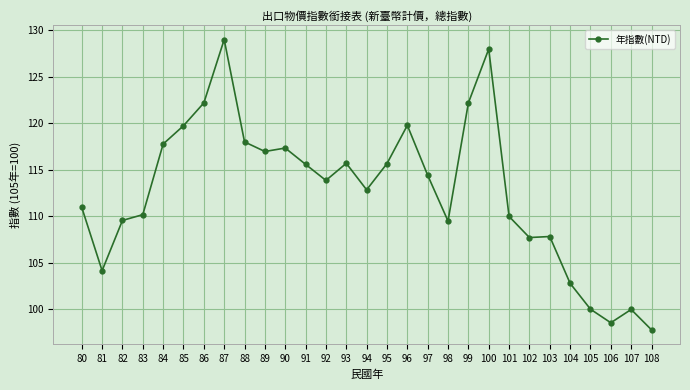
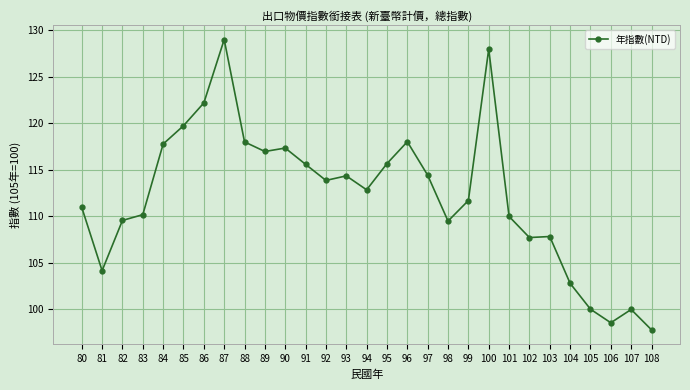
93: 116 -> 114
96: 120 -> 118
99: 122 -> 112
